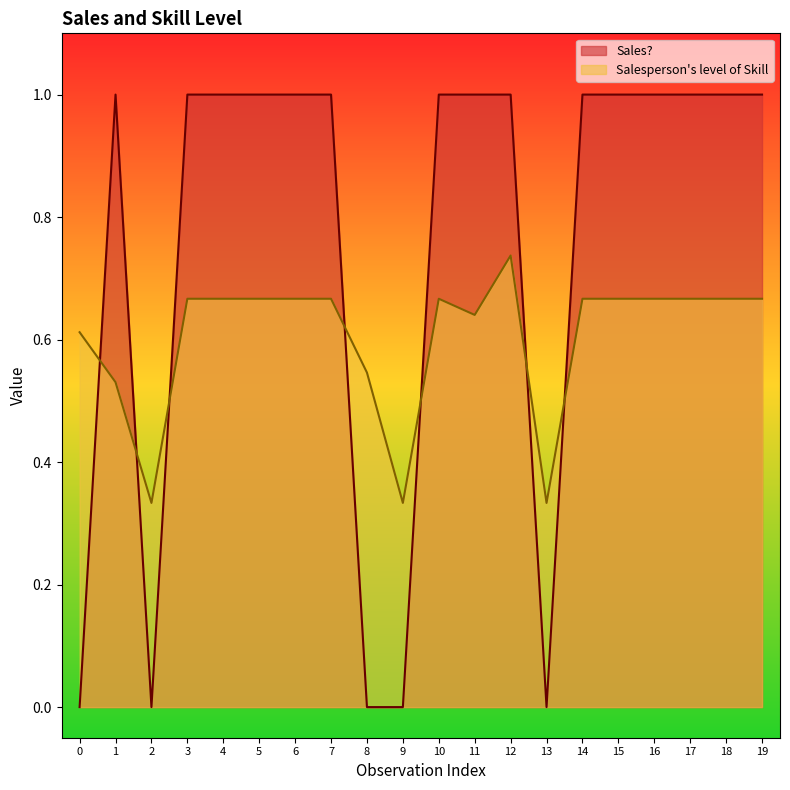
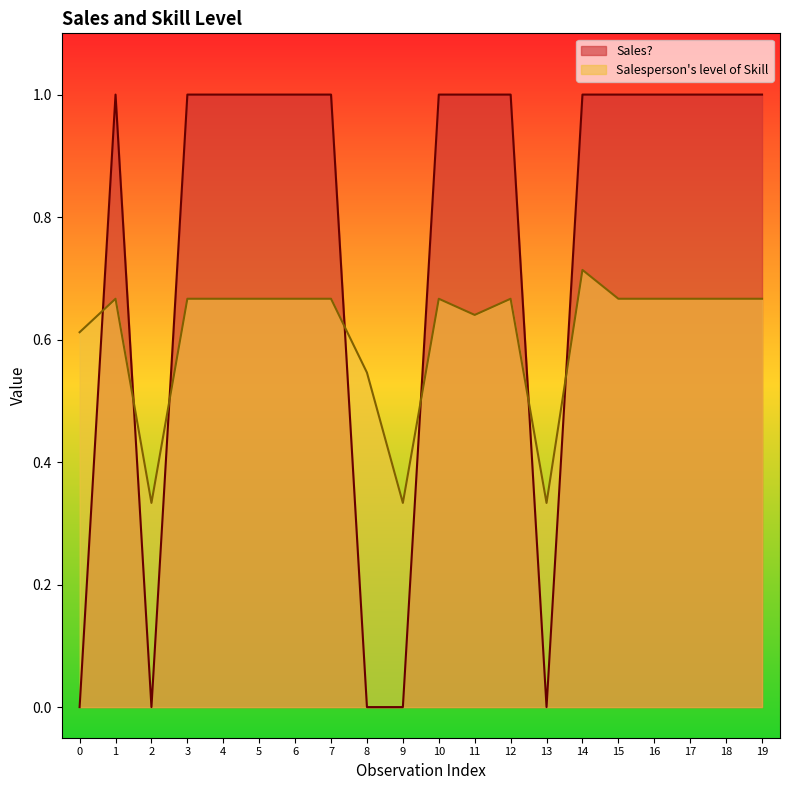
Salesperson's level of Skill, 1: 0.53 -> 0.67
Salesperson's level of Skill, 12: 0.74 -> 0.67
Salesperson's level of Skill, 14: 0.67 -> 0.71
